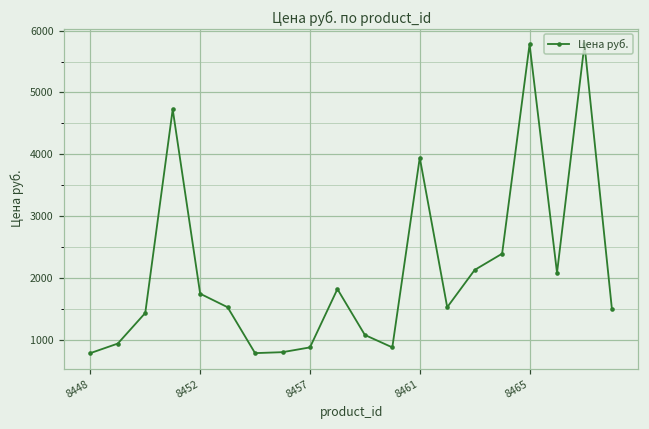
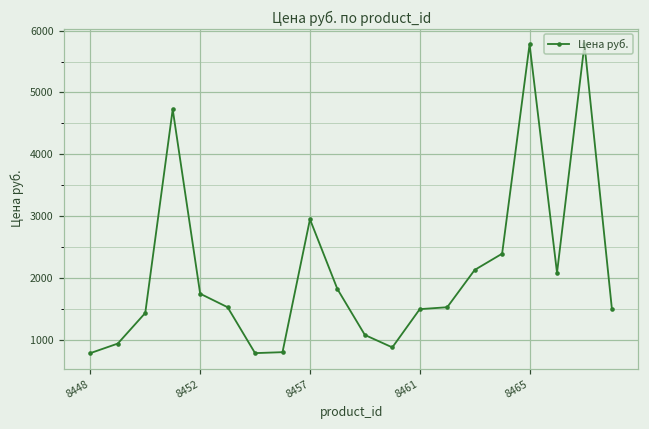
8457: 900 -> 3000
8461: 3900 -> 1500
